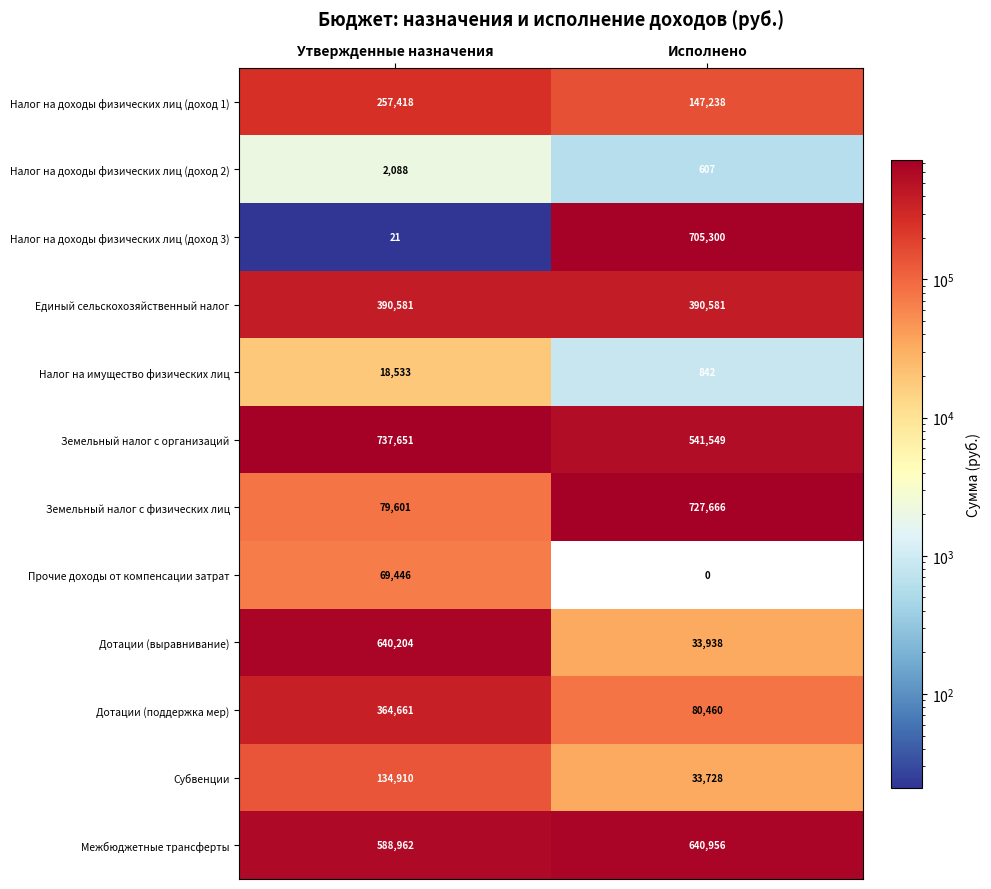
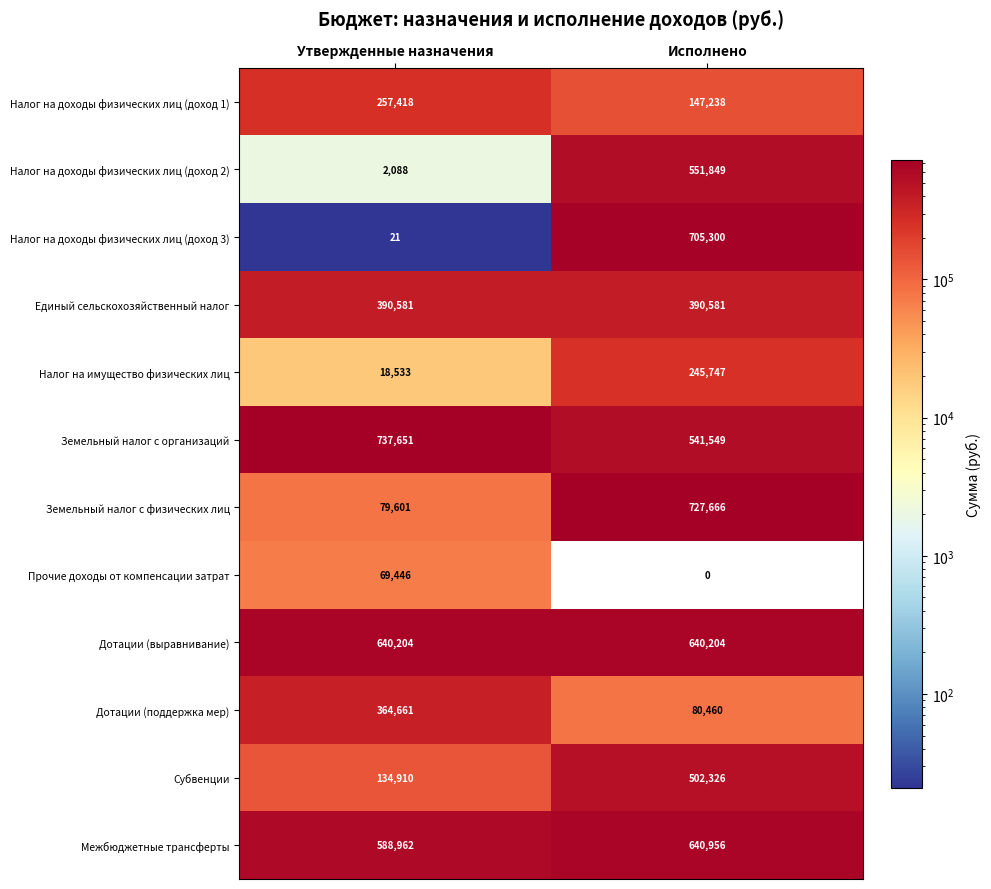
Налог на доходы физических лиц (доход 2), Исполнено: 607 -> 551,849
Налог на имущество физических лиц, Исполнено: 842 -> 245,747
Дотации (выравнивание), Исполнено: 33,938 -> 640,204
Субвенции, Исполнено: 33,728 -> 502,326
